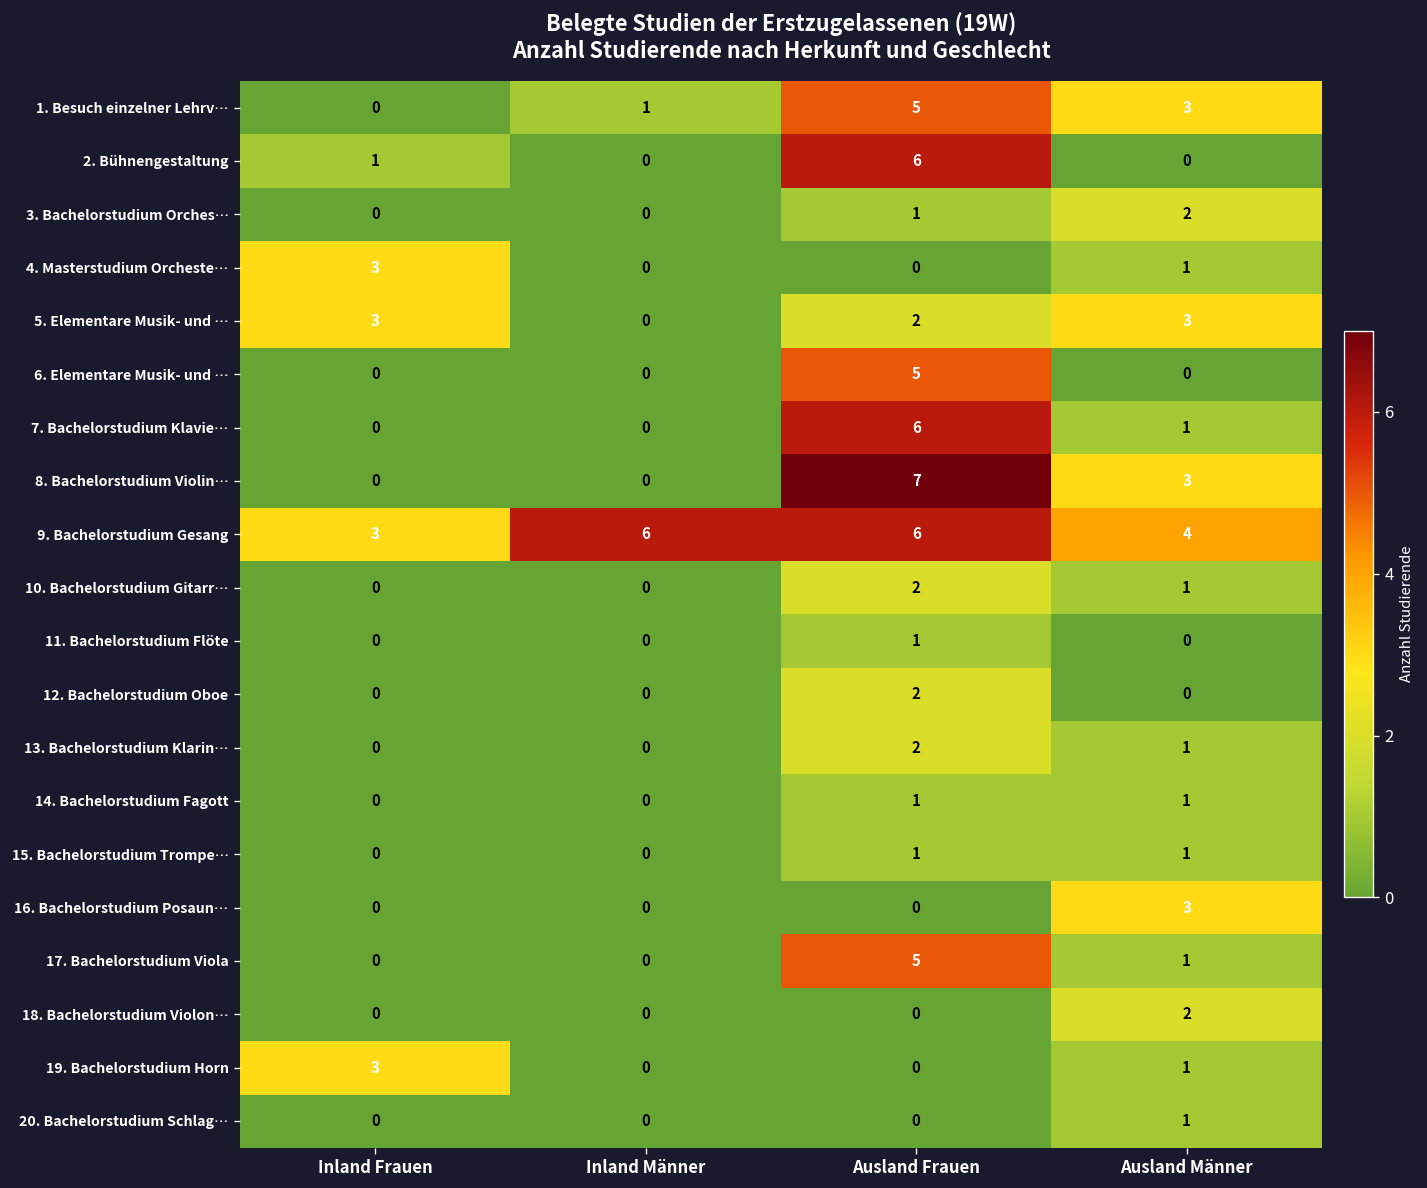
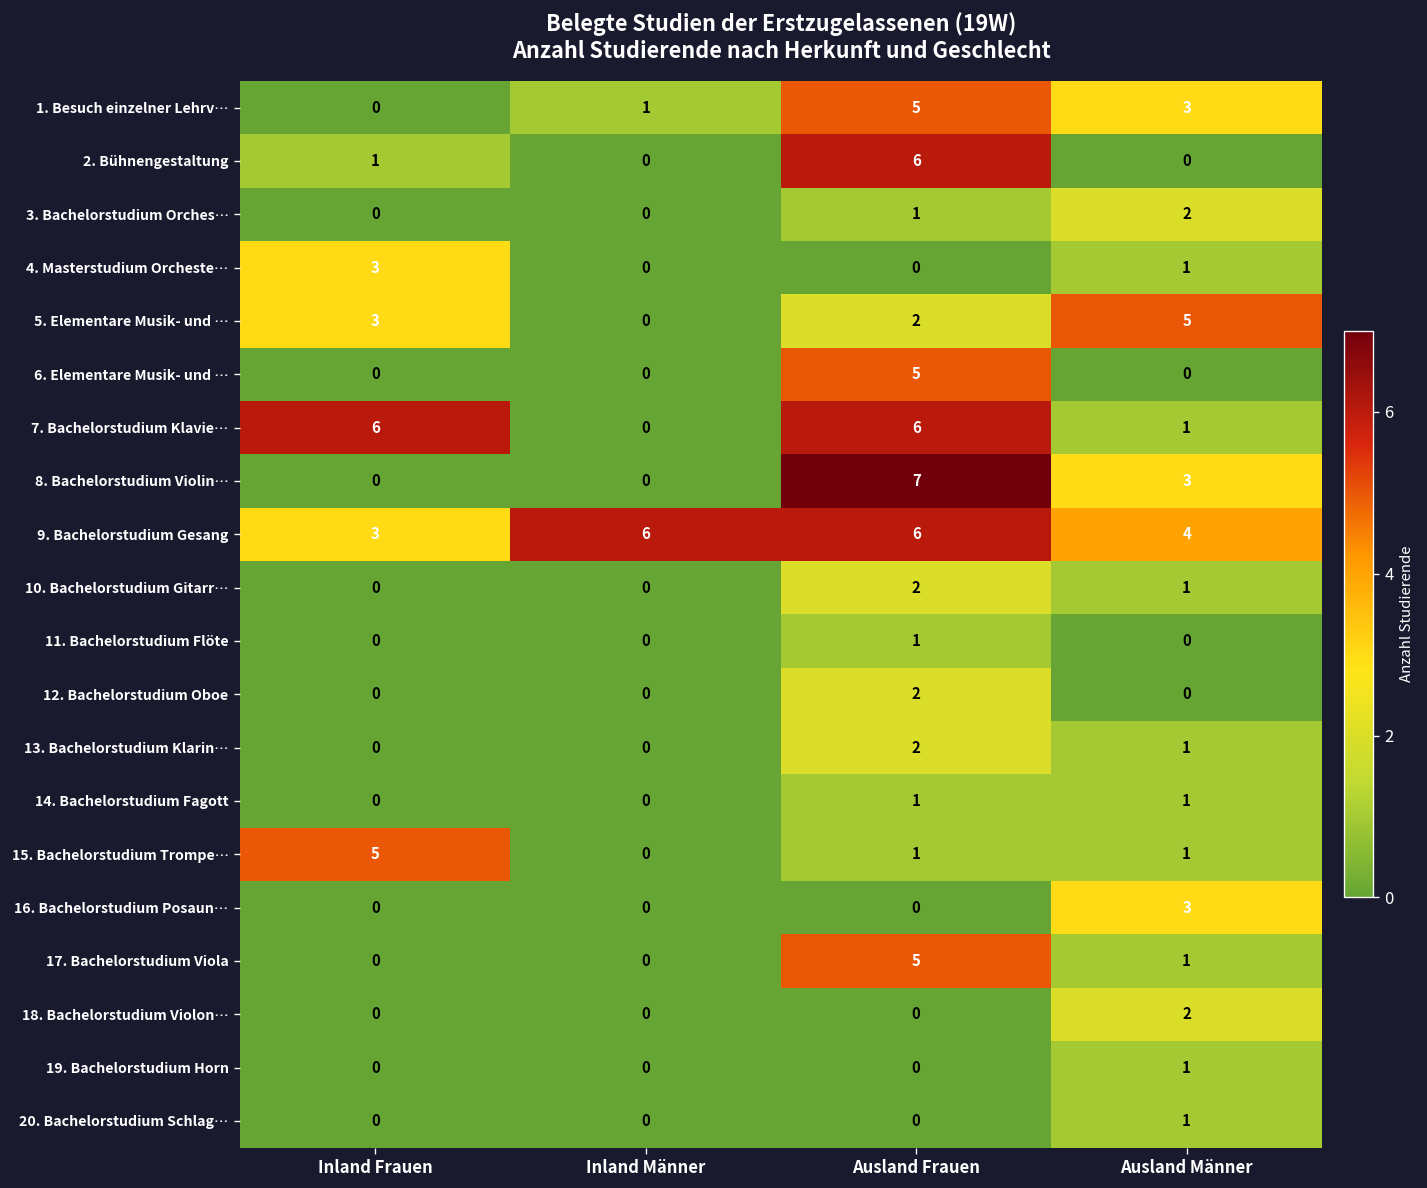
5. Elementare Musik- und …, Ausland Männer: 3 -> 5
7. Bachelorstudium Klavie…, Inland Frauen: 0 -> 6
15. Bachelorstudium Trompe…, Inland Frauen: 0 -> 5
19. Bachelorstudium Horn, Inland Frauen: 3 -> 0
